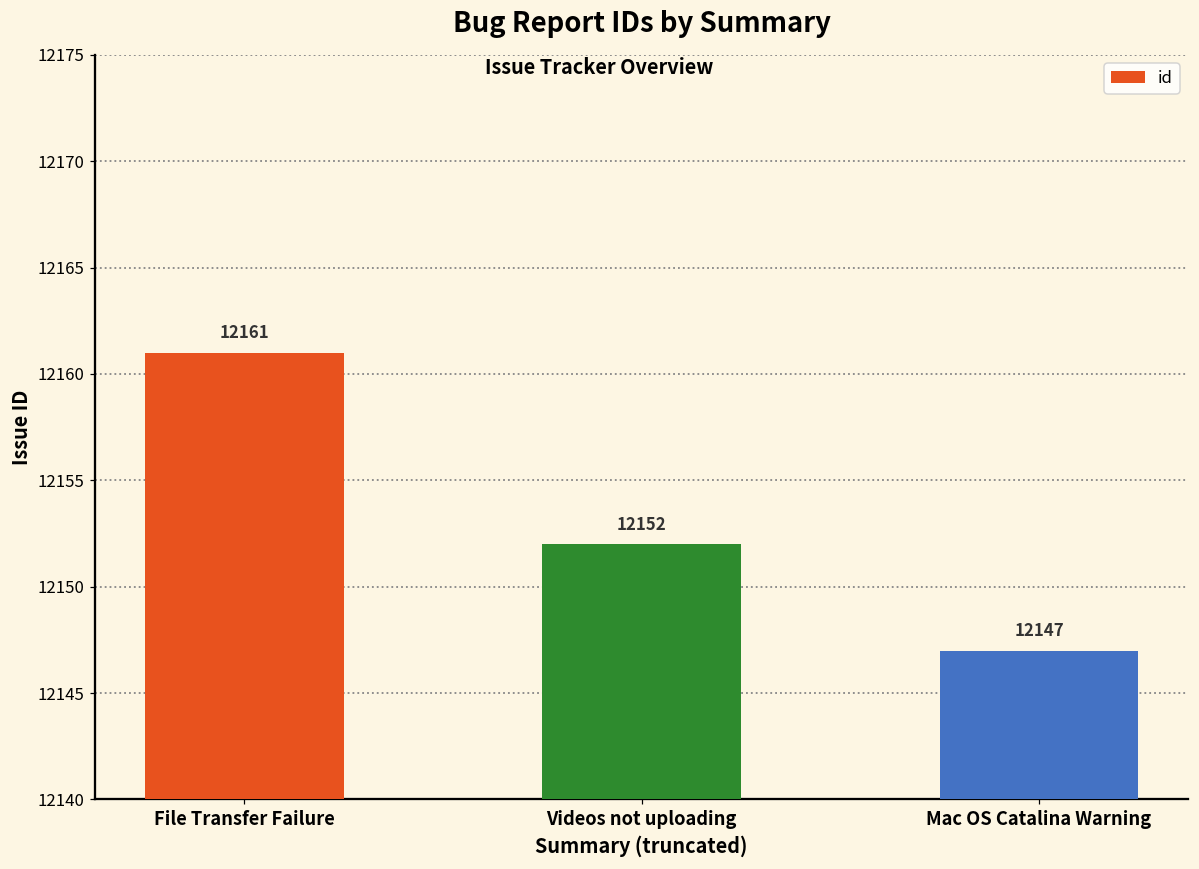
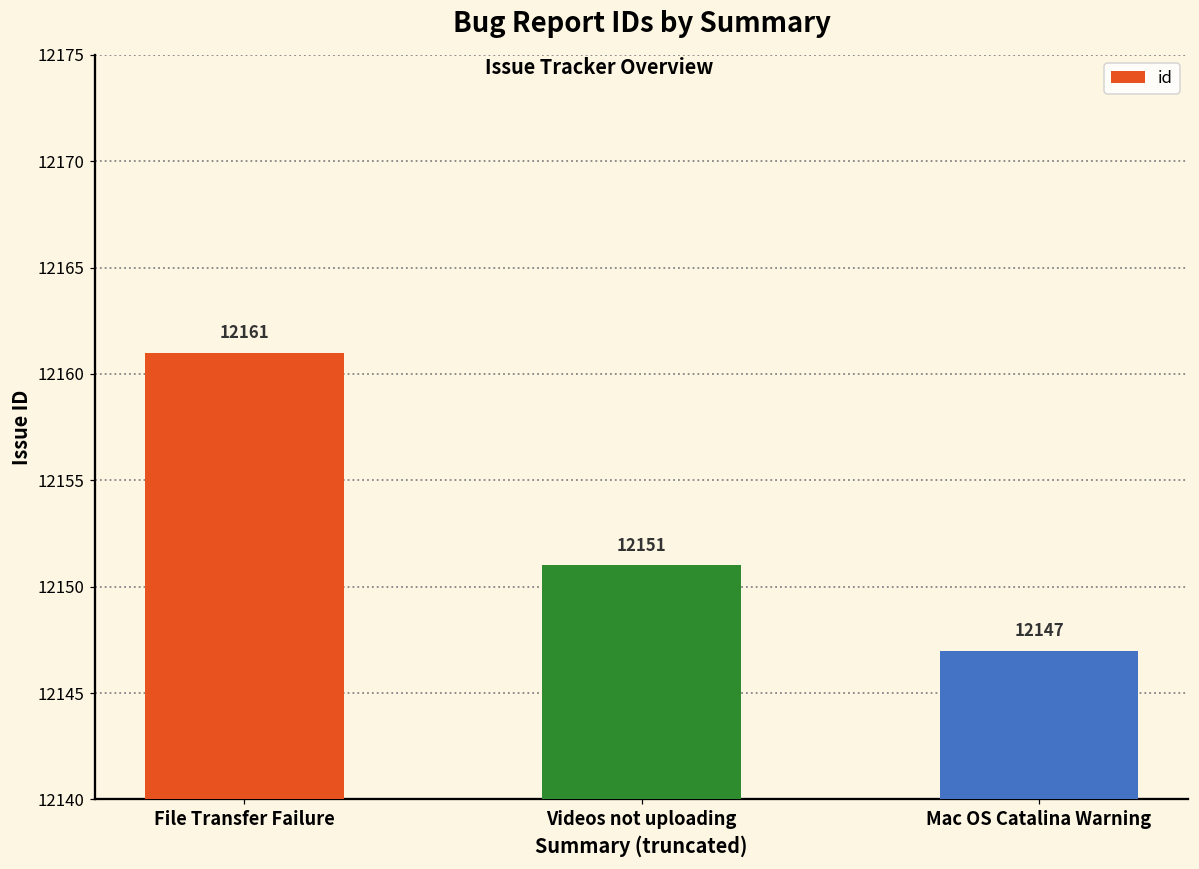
Videos not uploading: 12152 -> 12151
